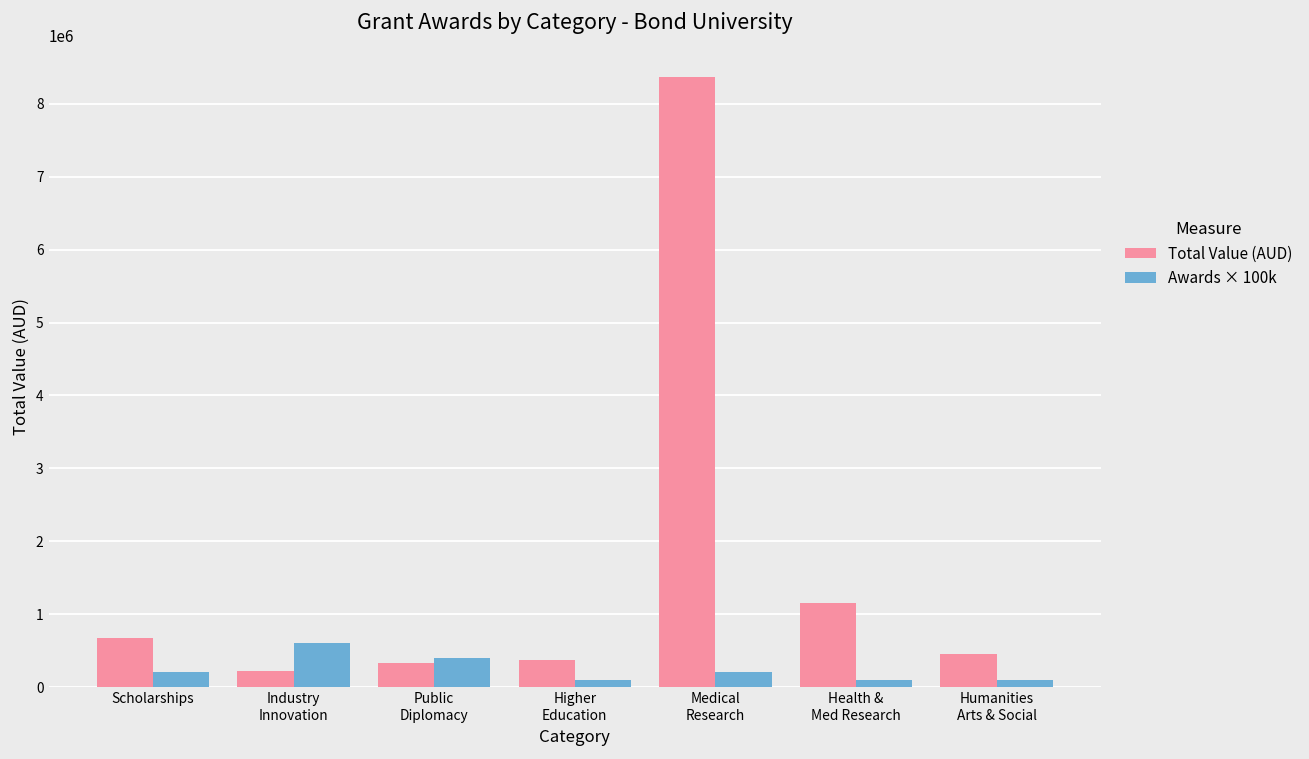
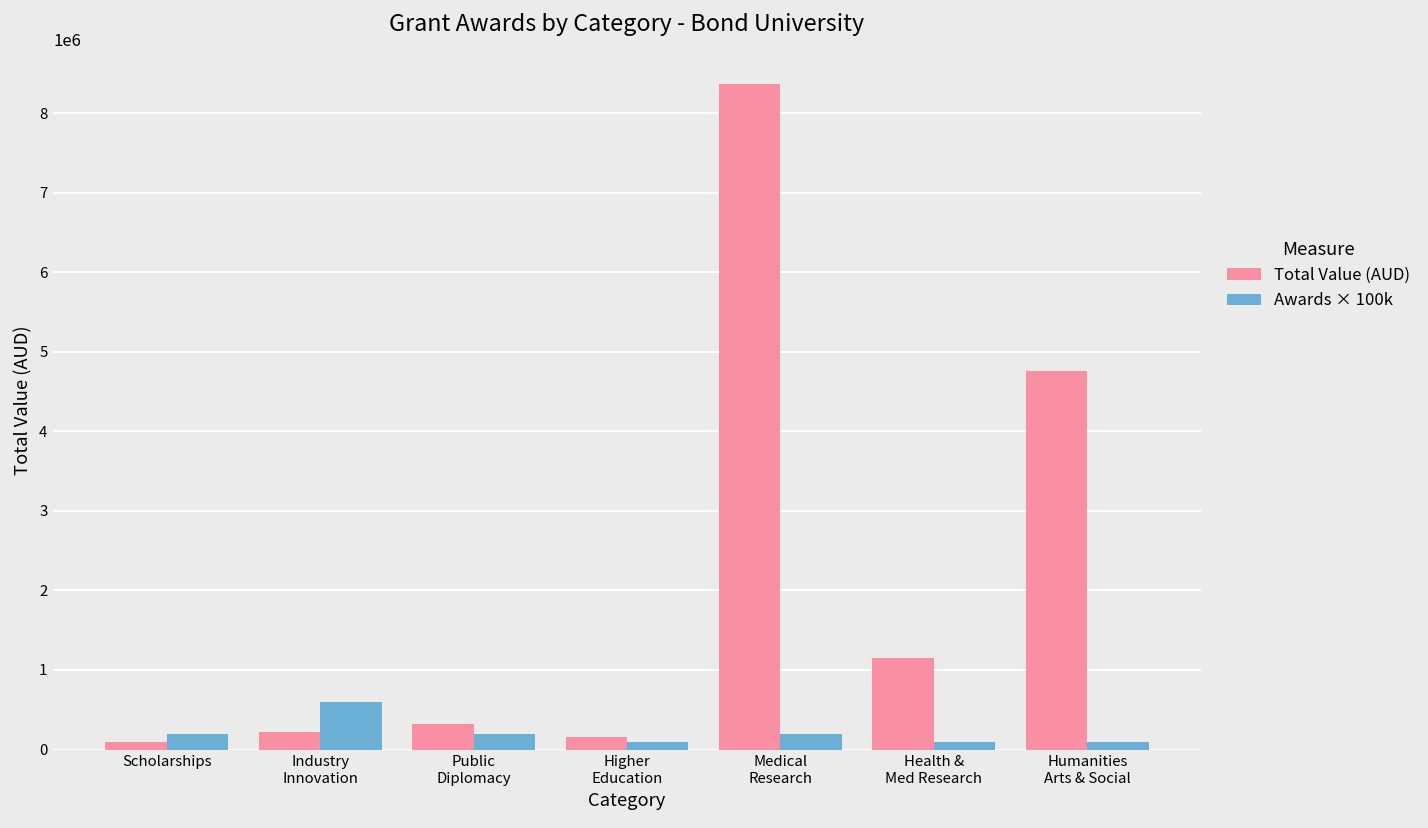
Total Value (AUD), Scholarships: 700000 -> 100000
Awards × 100k, Public Diplomacy: 400000 -> 200000
Total Value (AUD), Higher Education: 400000 -> 200000
Total Value (AUD), Humanities Arts & Social: 500000 -> 4800000
